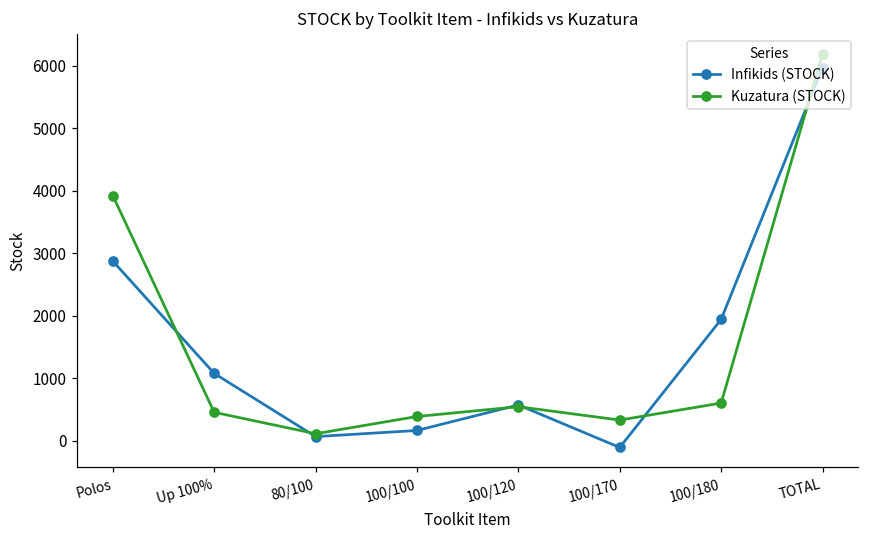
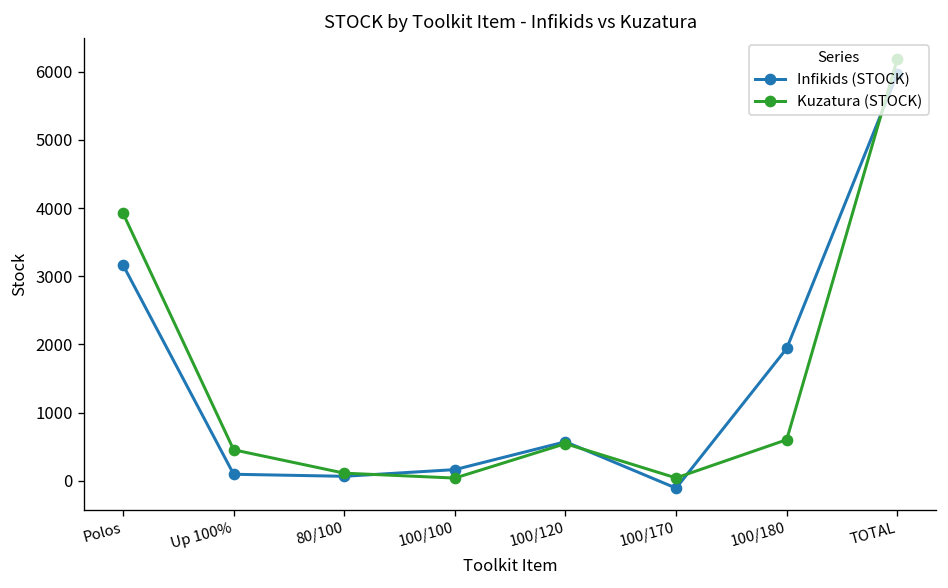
Infikids (STOCK), Polos: 2900 -> 3200
Infikids (STOCK), Up 100%: 1100 -> 100
Kuzatura (STOCK), 100/100: 400 -> 0
Kuzatura (STOCK), 100/170: 300 -> 0
